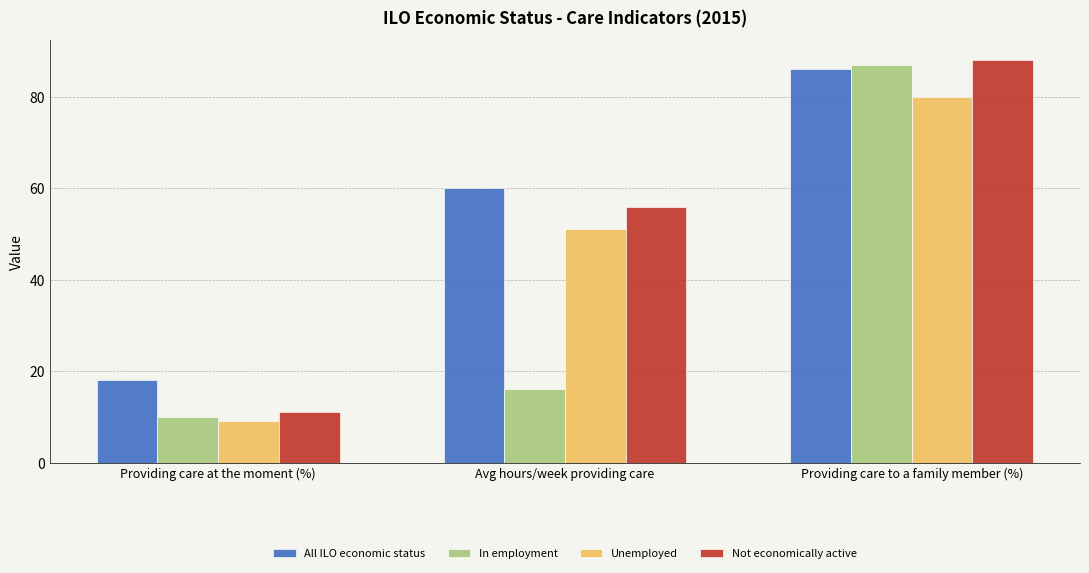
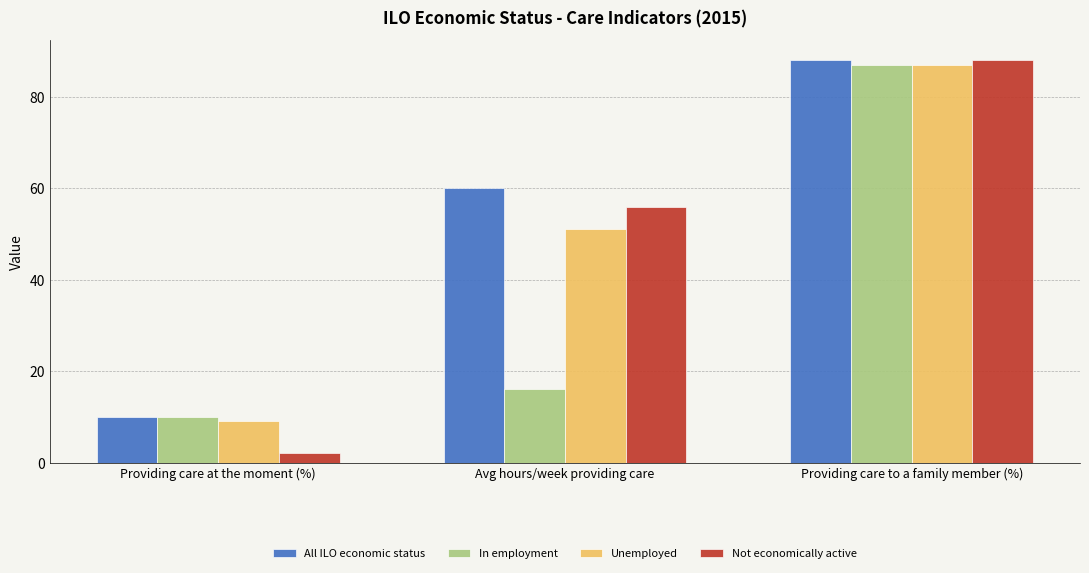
All ILO economic status, Providing care at the moment (%): 18 -> 10
Not economically active, Providing care at the moment (%): 11 -> 2
All ILO economic status, Providing care to a family member (%): 86 -> 88
Unemployed, Providing care to a family member (%): 80 -> 87
